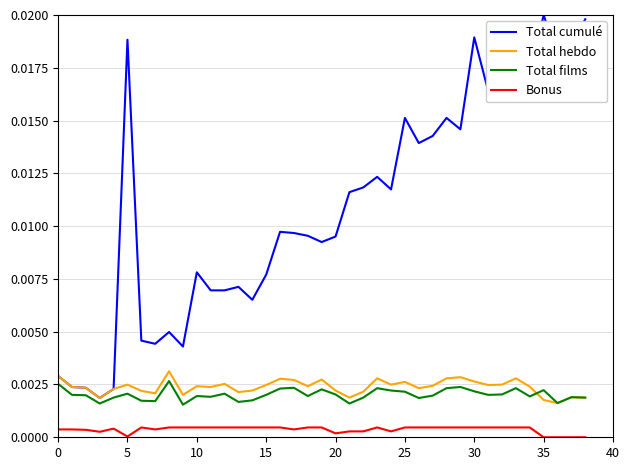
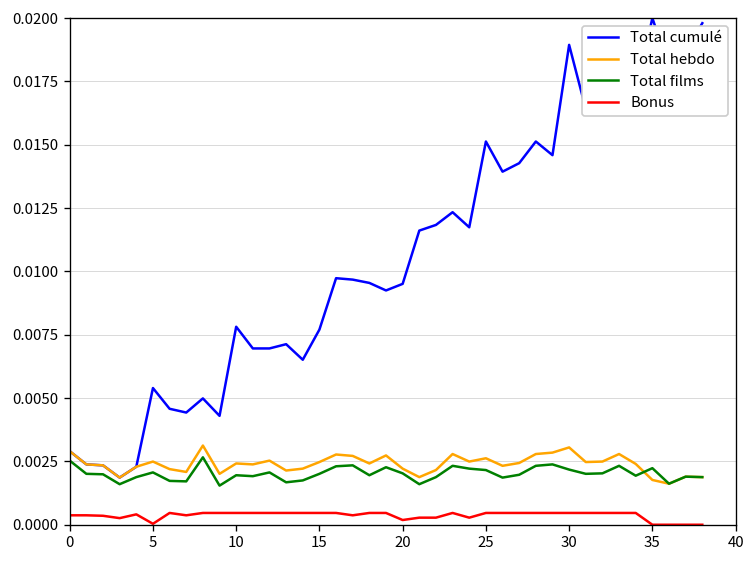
Total cumulé, 5: 0.0188 -> 0.0054
Total hebdo, 30: 0.0026 -> 0.0031
